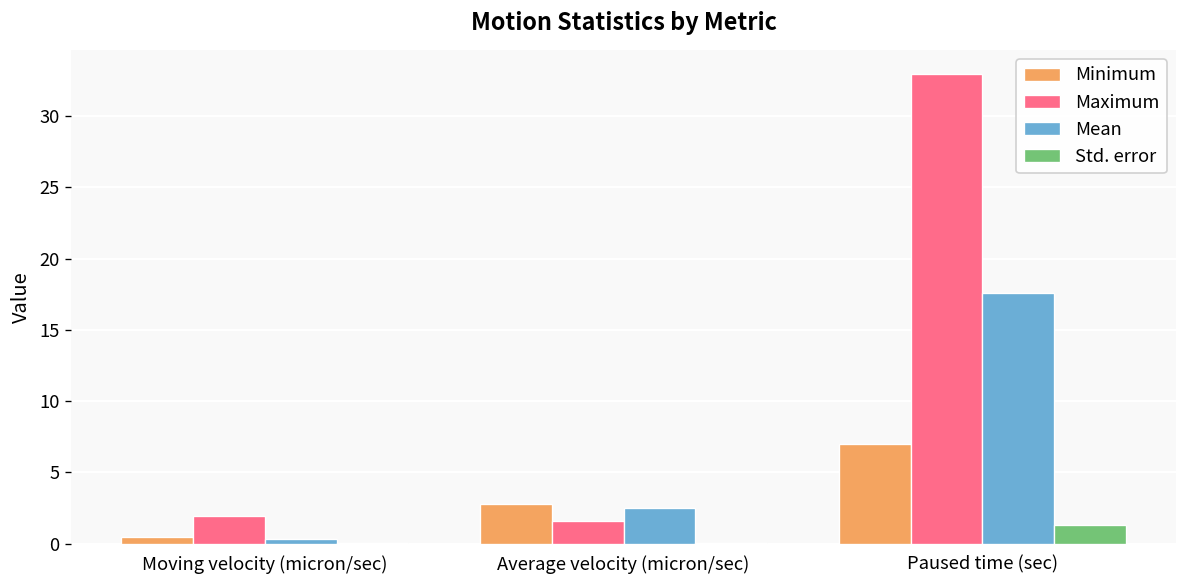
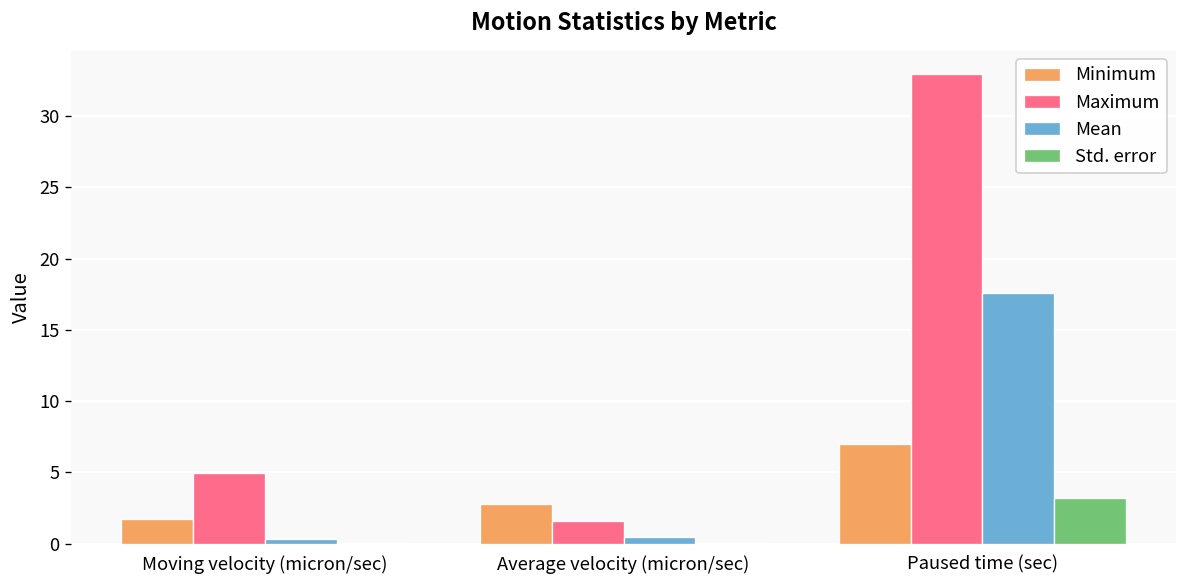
Minimum, Moving velocity (micron/sec): 0.5 -> 1.7
Maximum, Moving velocity (micron/sec): 2.0 -> 5.0
Mean, Average velocity (micron/sec): 2.5 -> 0.5
Std. error, Paused time (sec): 1.3 -> 3.2
